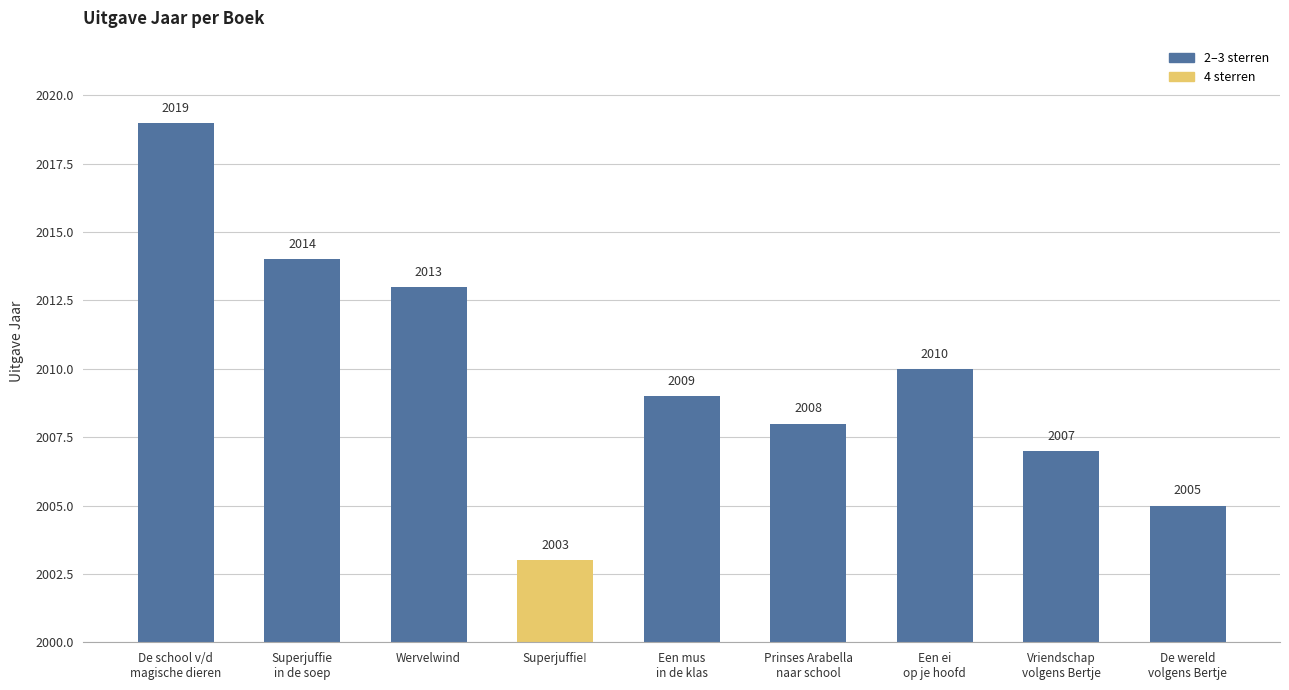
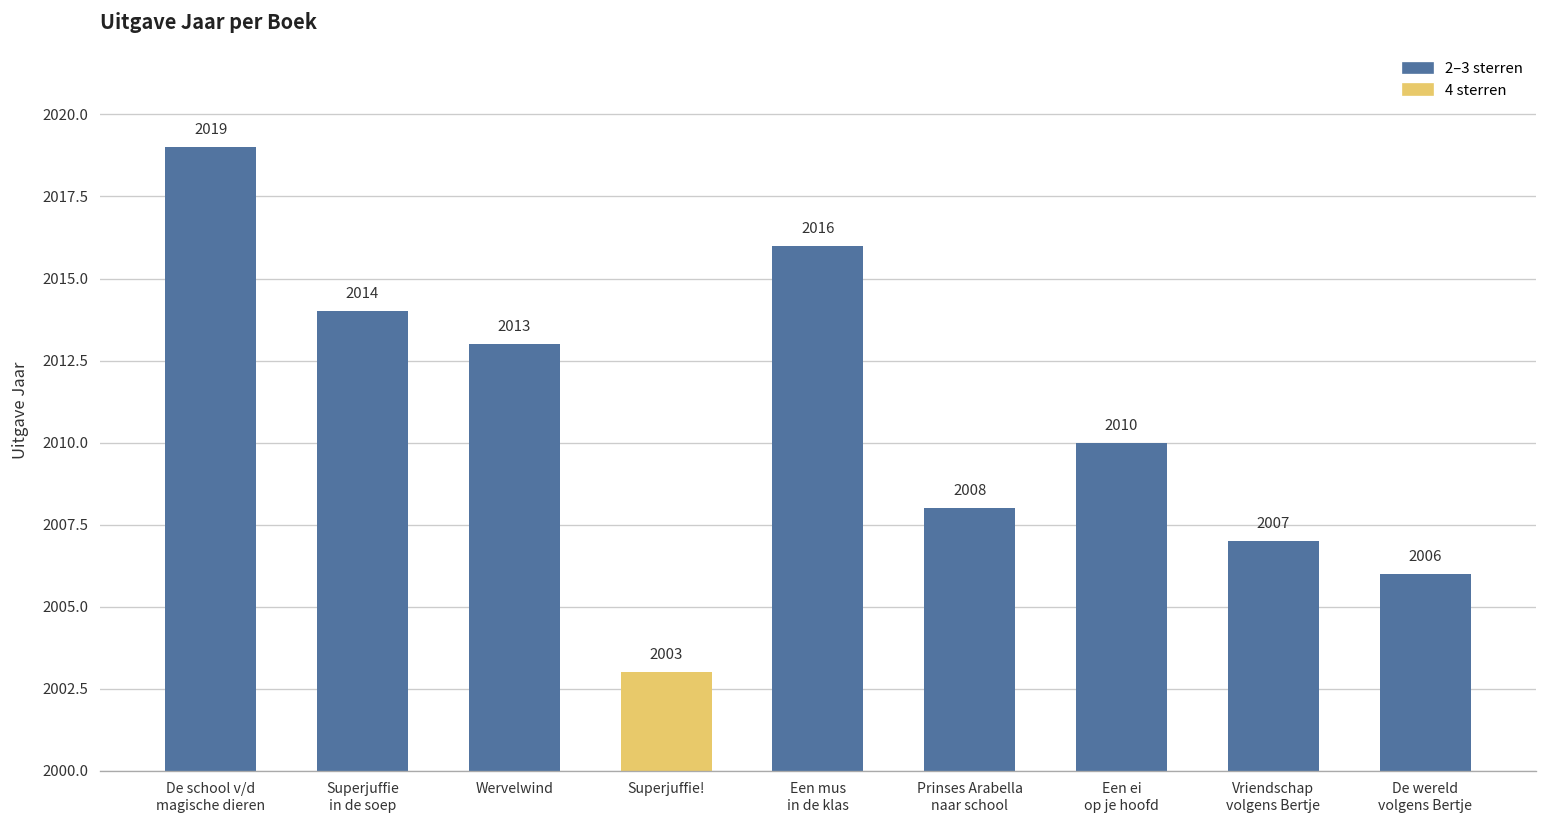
Een mus in de klas: 2009 -> 2016
De wereld volgens Bertje: 2005 -> 2006
